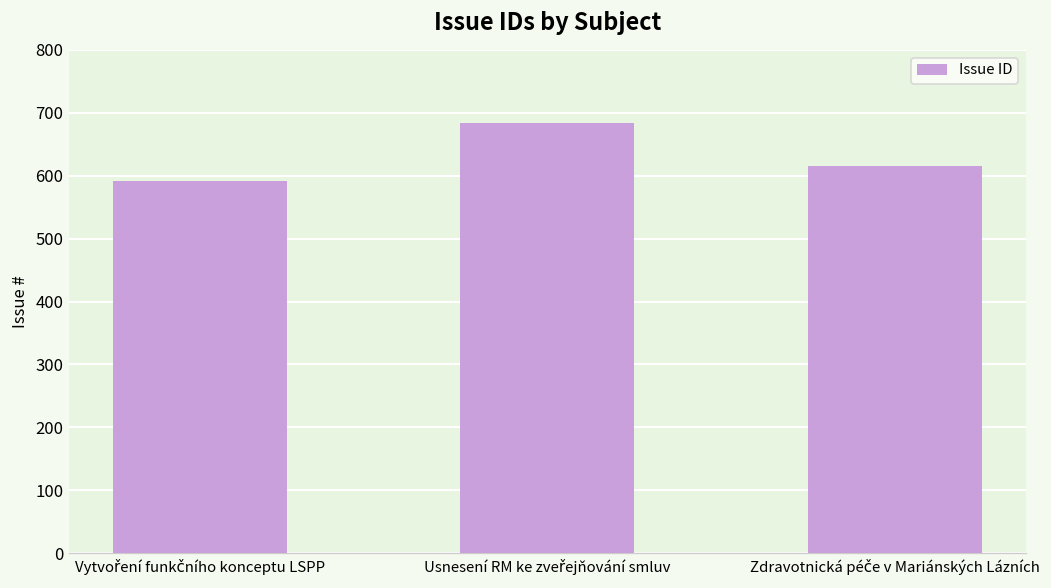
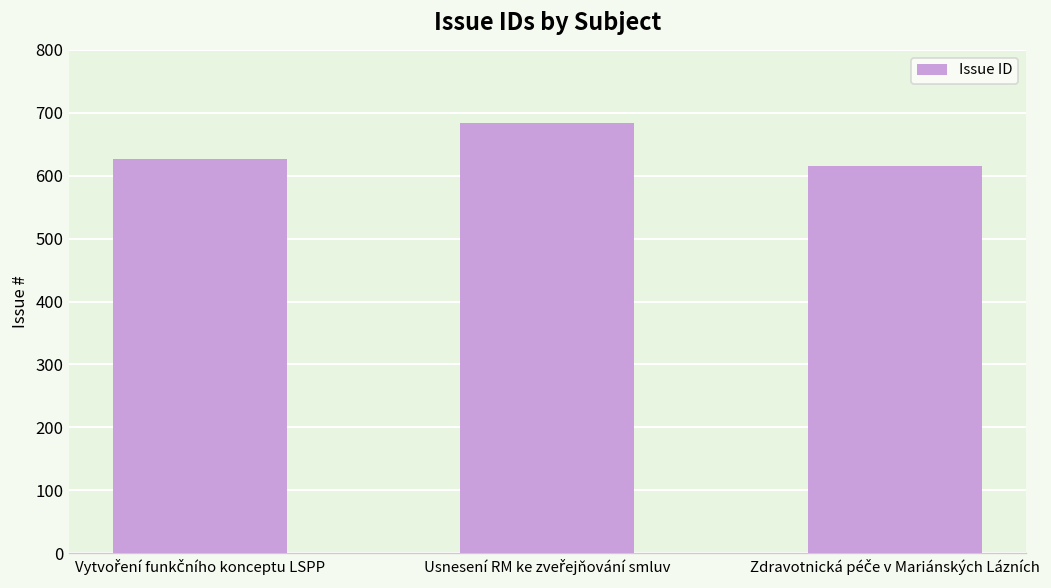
Vytvoření funkčního konceptu LSPP: 590 -> 630
